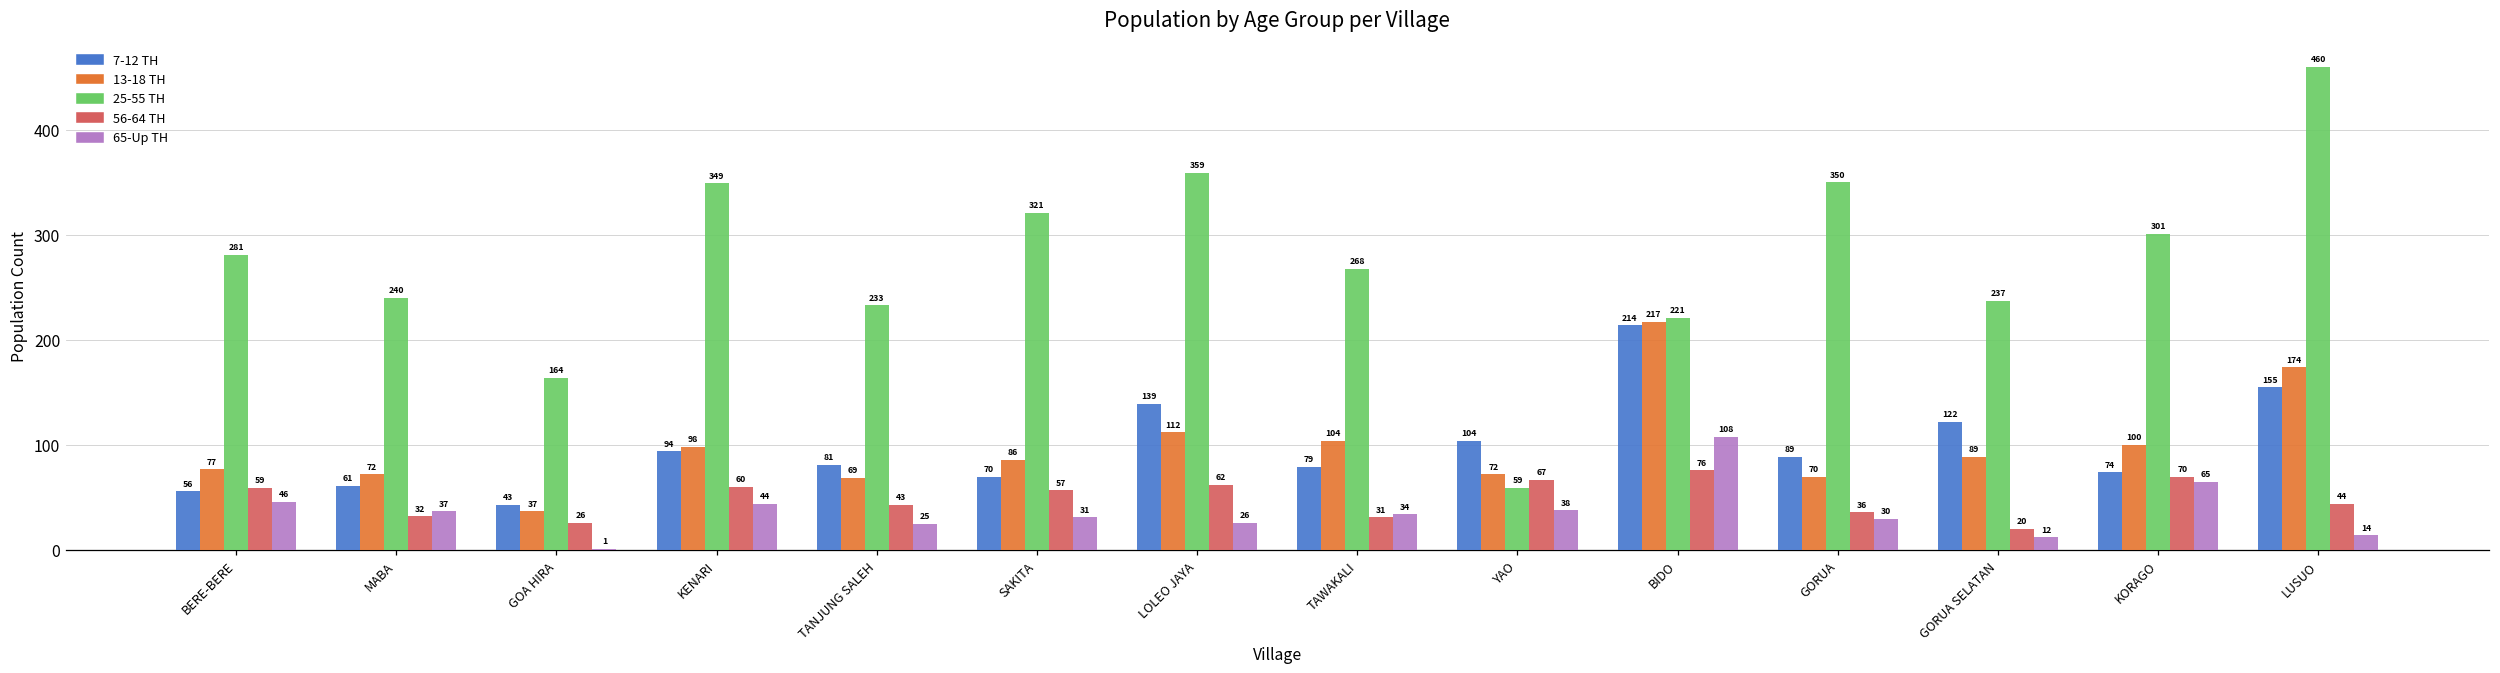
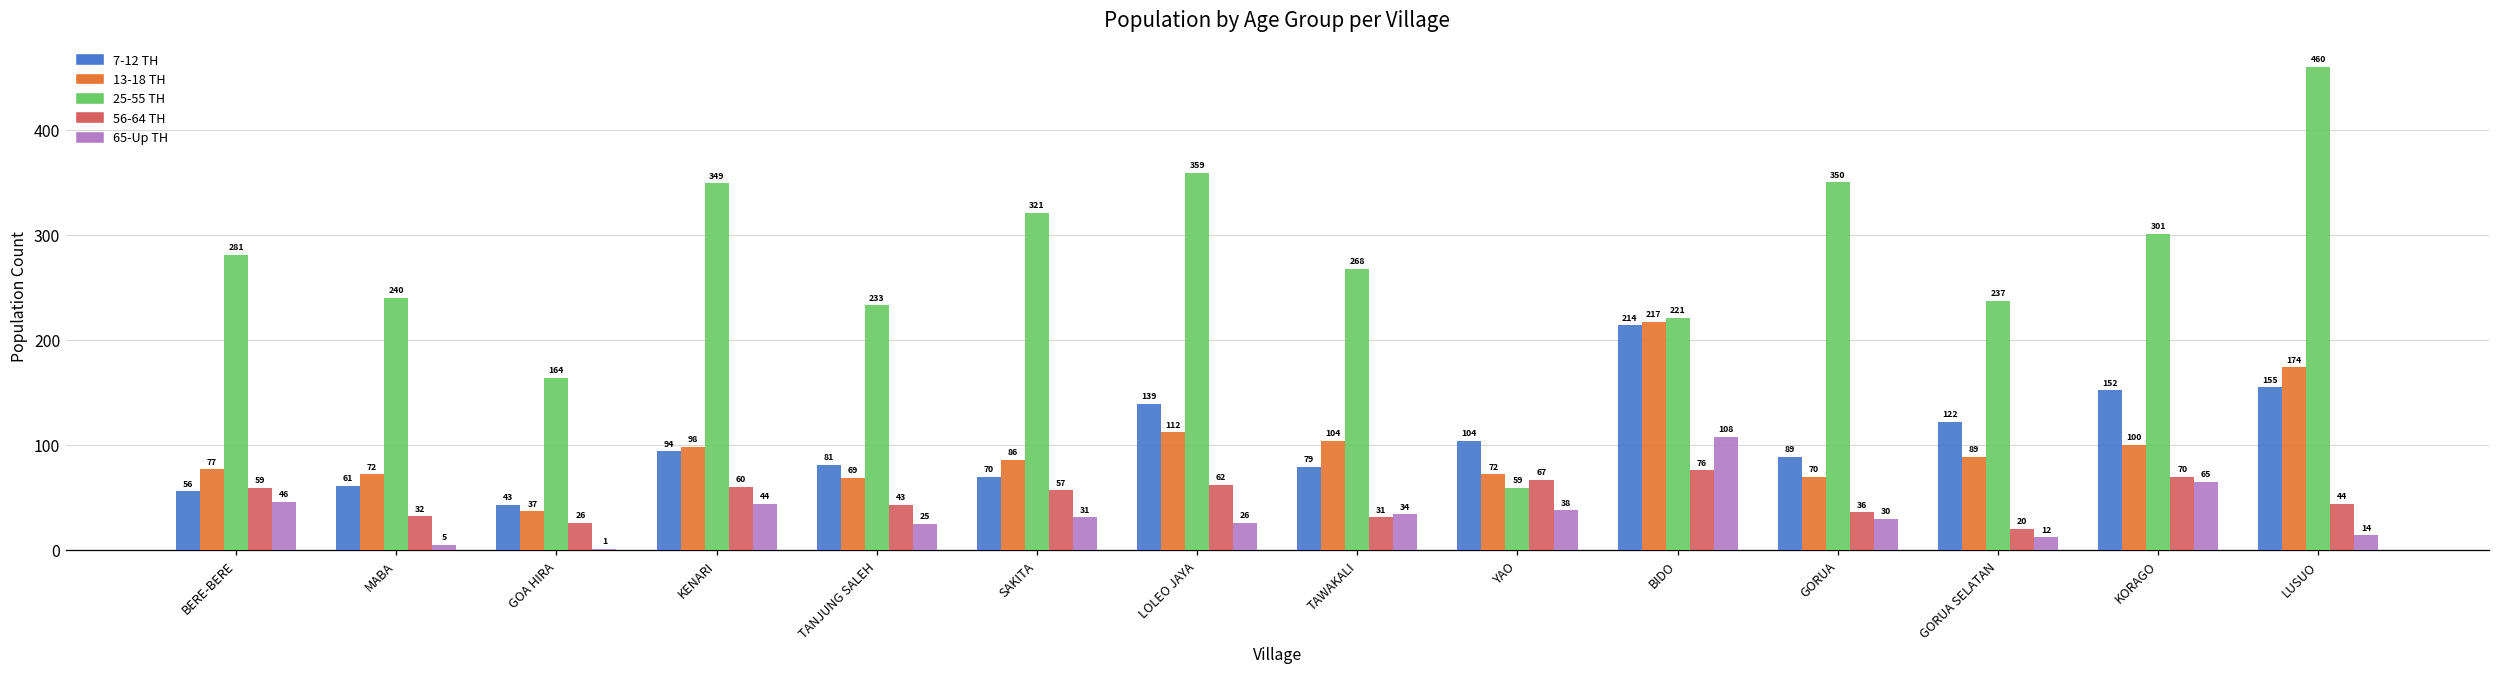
65-Up TH, MABA: 37 -> 5
7-12 TH, KORAGO: 74 -> 152
